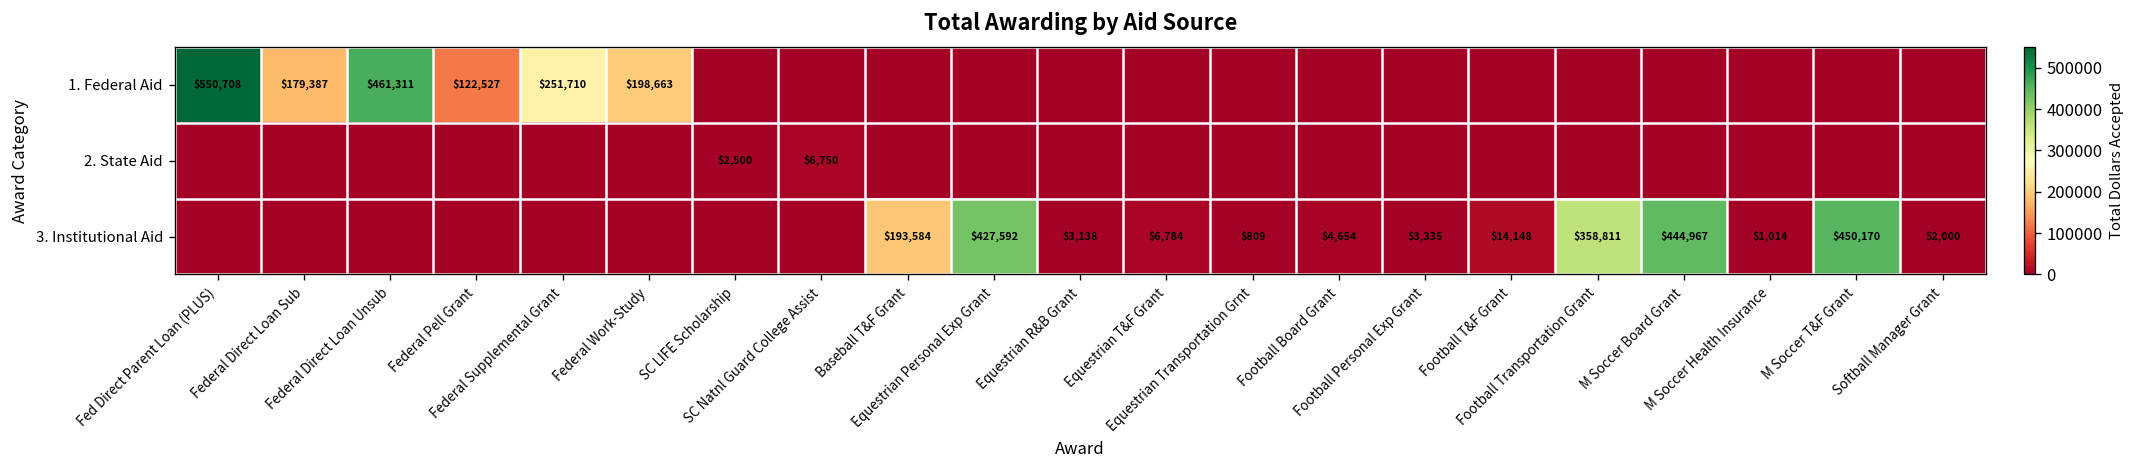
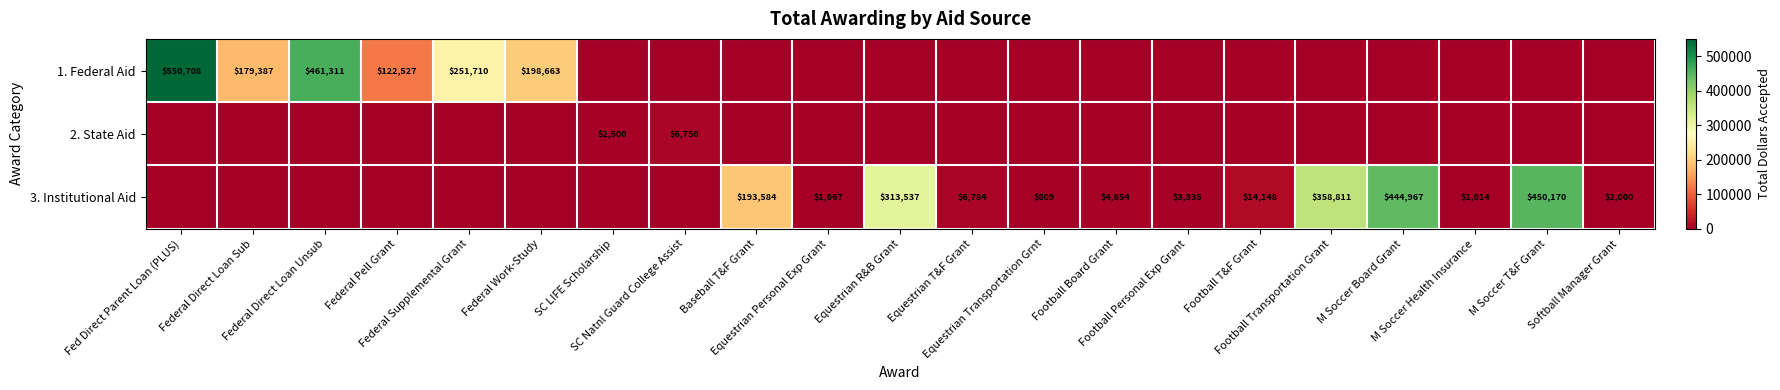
3. Institutional Aid, Equestrian Personal Exp Grant: $427,592 -> $1,667
3. Institutional Aid, Equestrian R&B Grant: $3,138 -> $313,537
